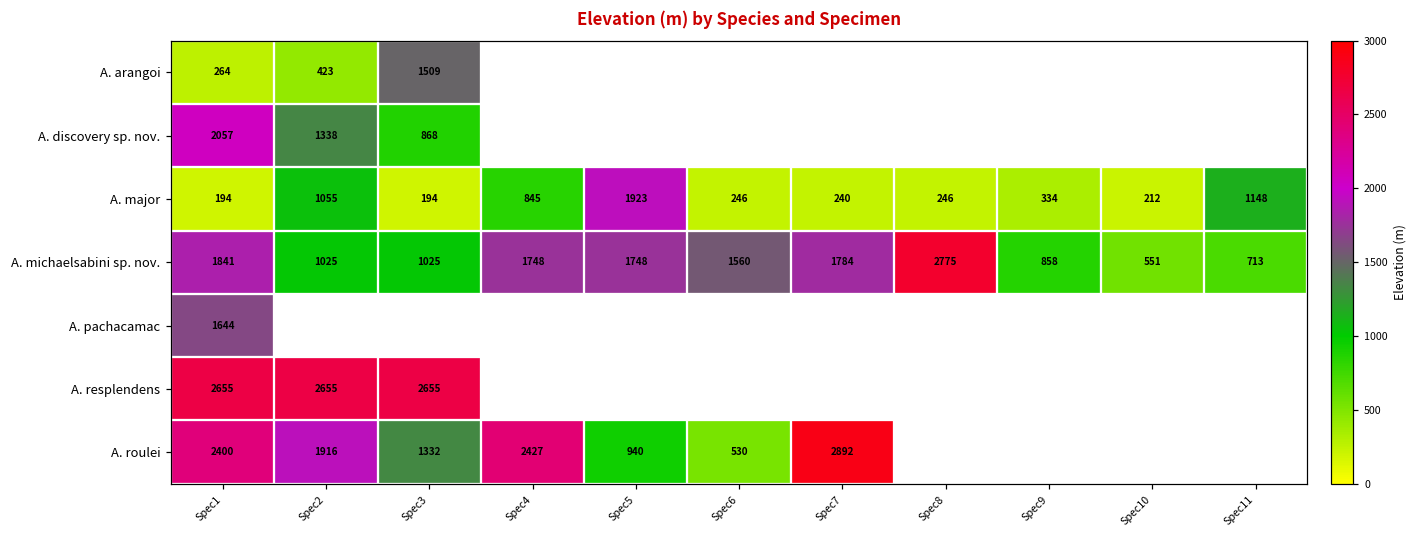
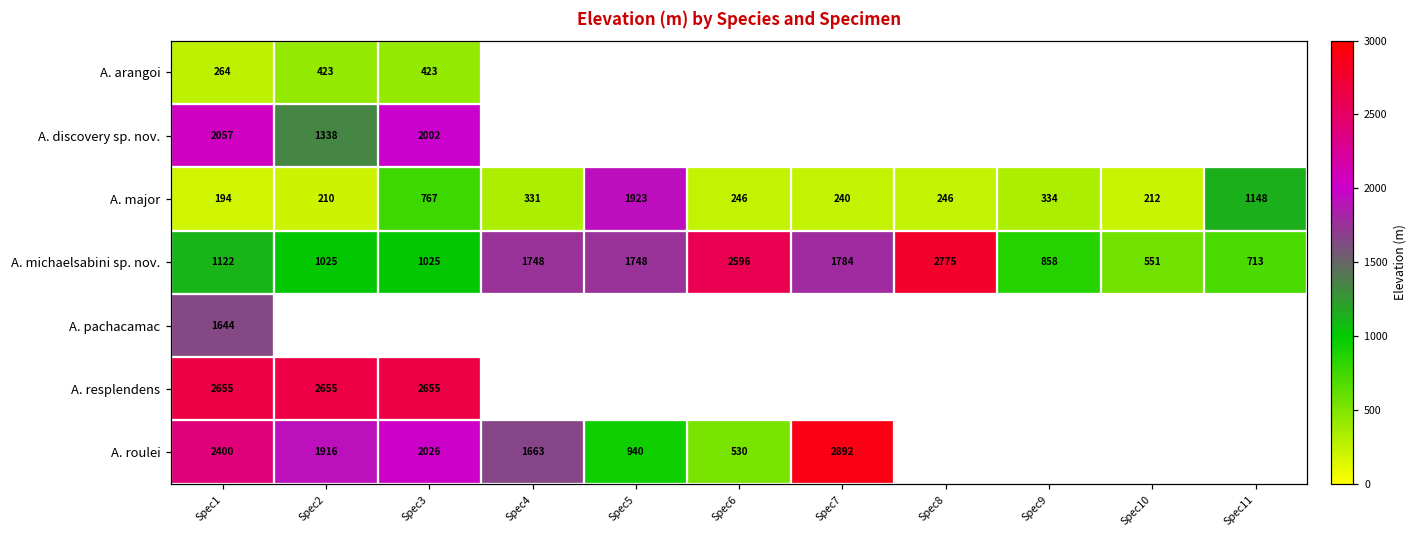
A. arangoi, Spec3: 1509 -> 423
A. discovery sp. nov., Spec3: 868 -> 2002
A. major, Spec2: 1055 -> 210
A. major, Spec3: 194 -> 767
A. major, Spec4: 845 -> 331
A. michaelsabini sp. nov., Spec1: 1841 -> 1122
A. michaelsabini sp. nov., Spec6: 1560 -> 2596
A. roulei, Spec3: 1332 -> 2026
A. roulei, Spec4: 2427 -> 1663
